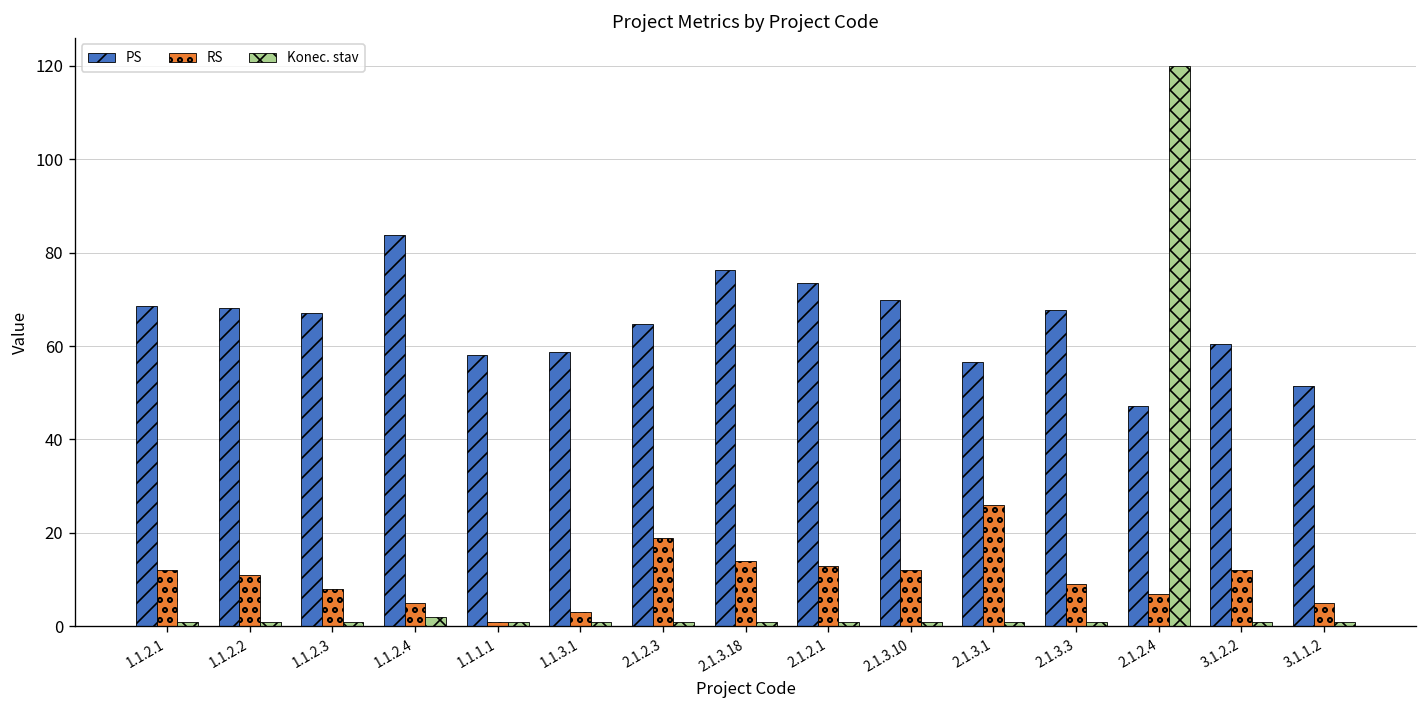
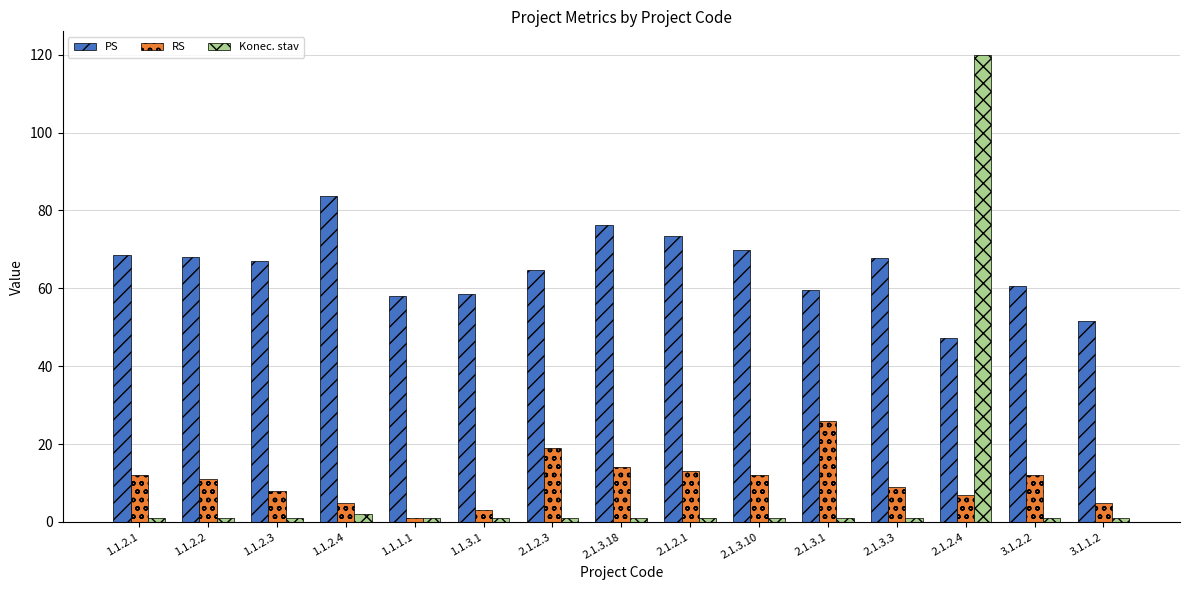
PS, 2.1.3.1: 57 -> 60
